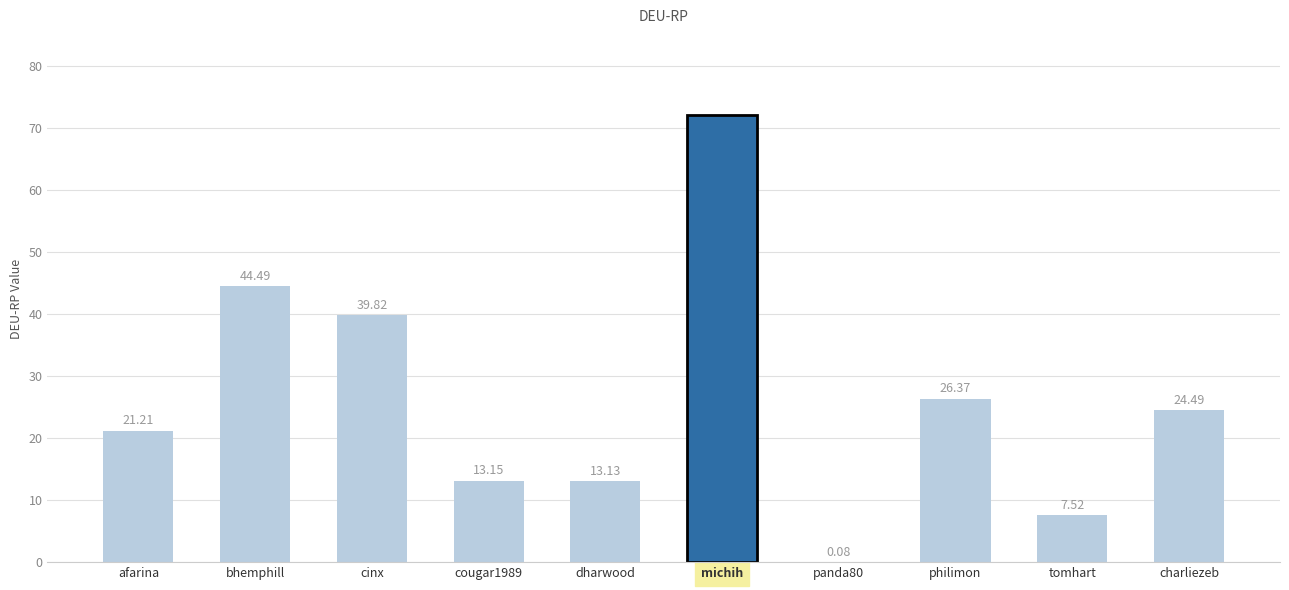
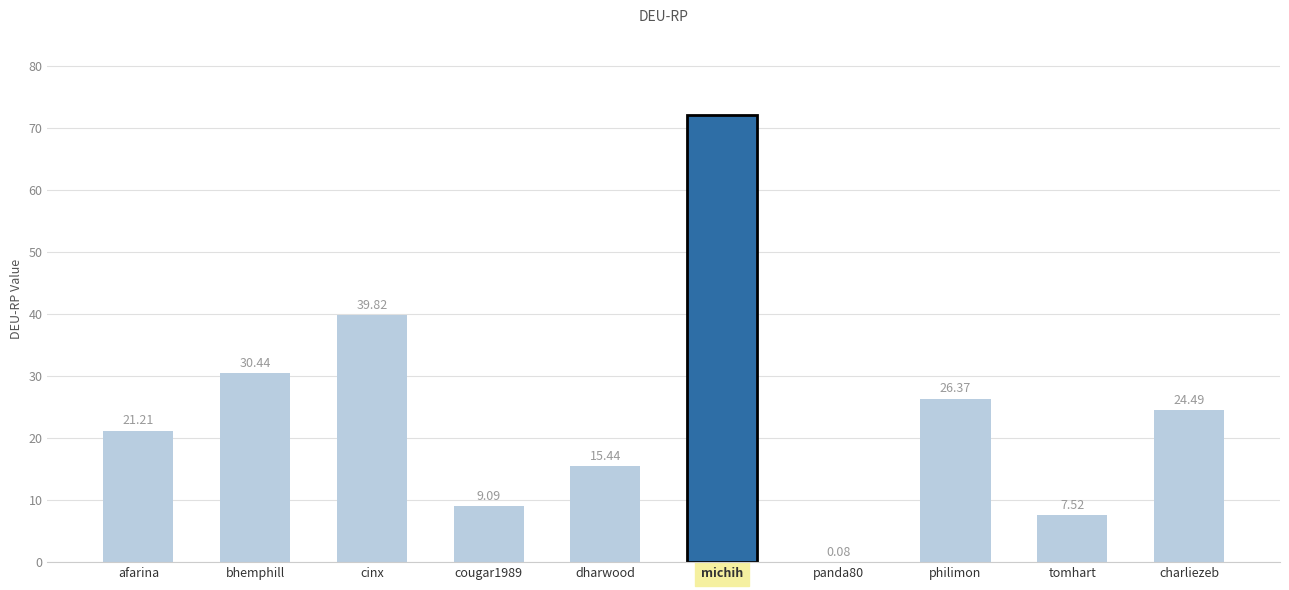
bhemphill: 44.49 -> 30.44
cougar1989: 13.15 -> 9.09
dharwood: 13.13 -> 15.44
